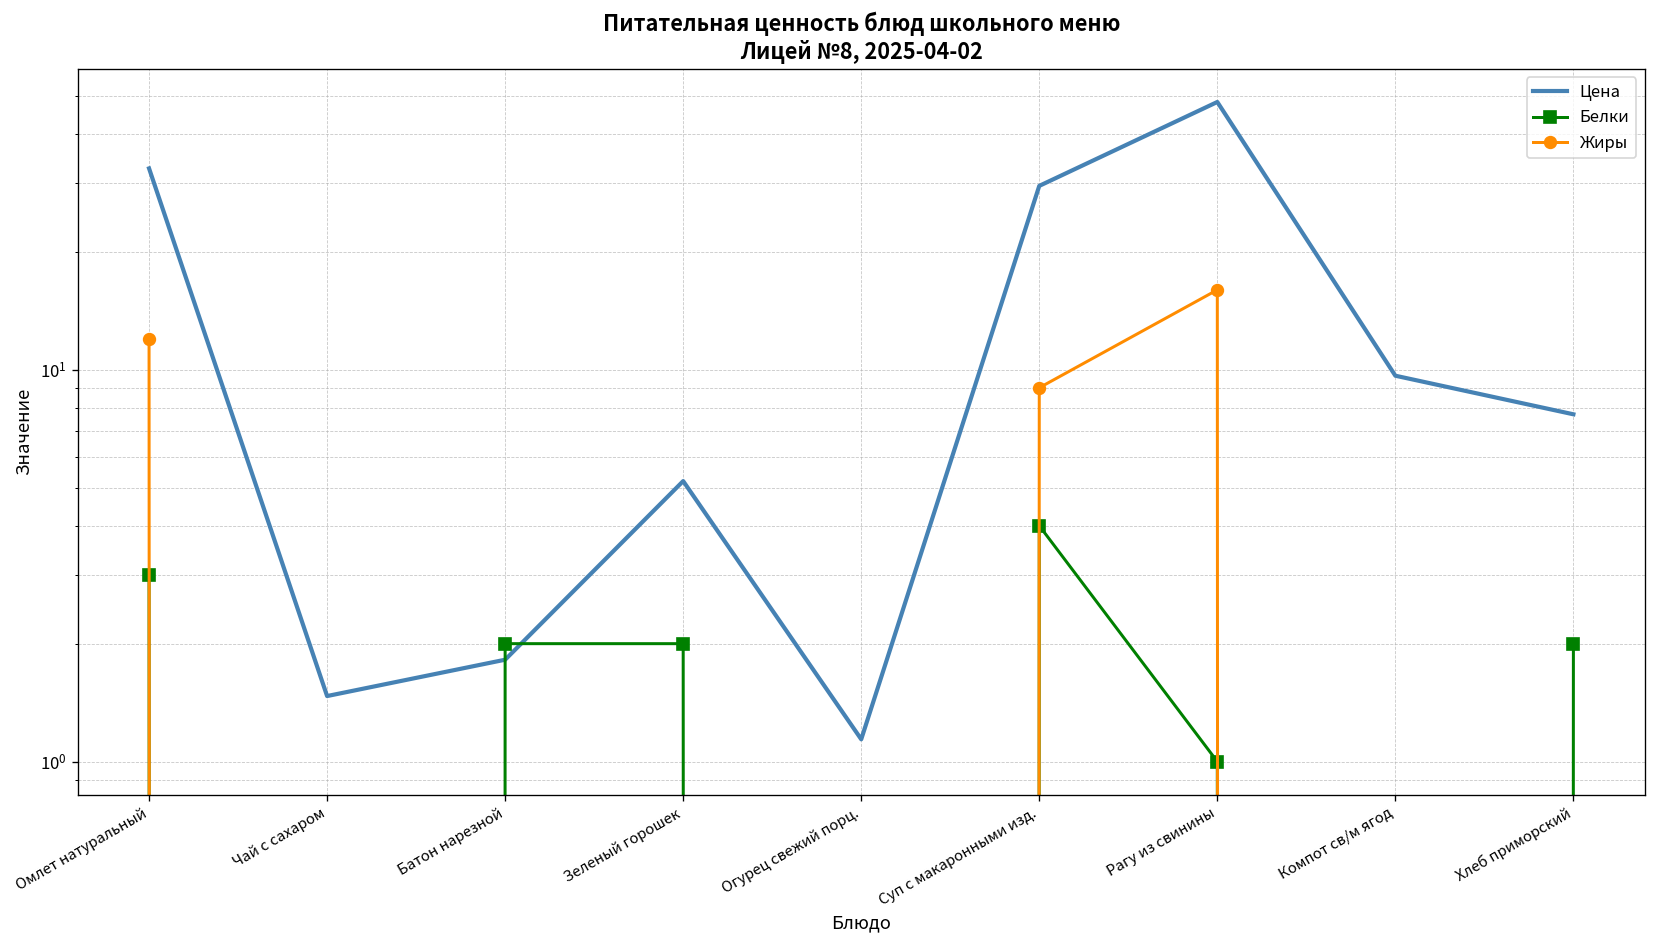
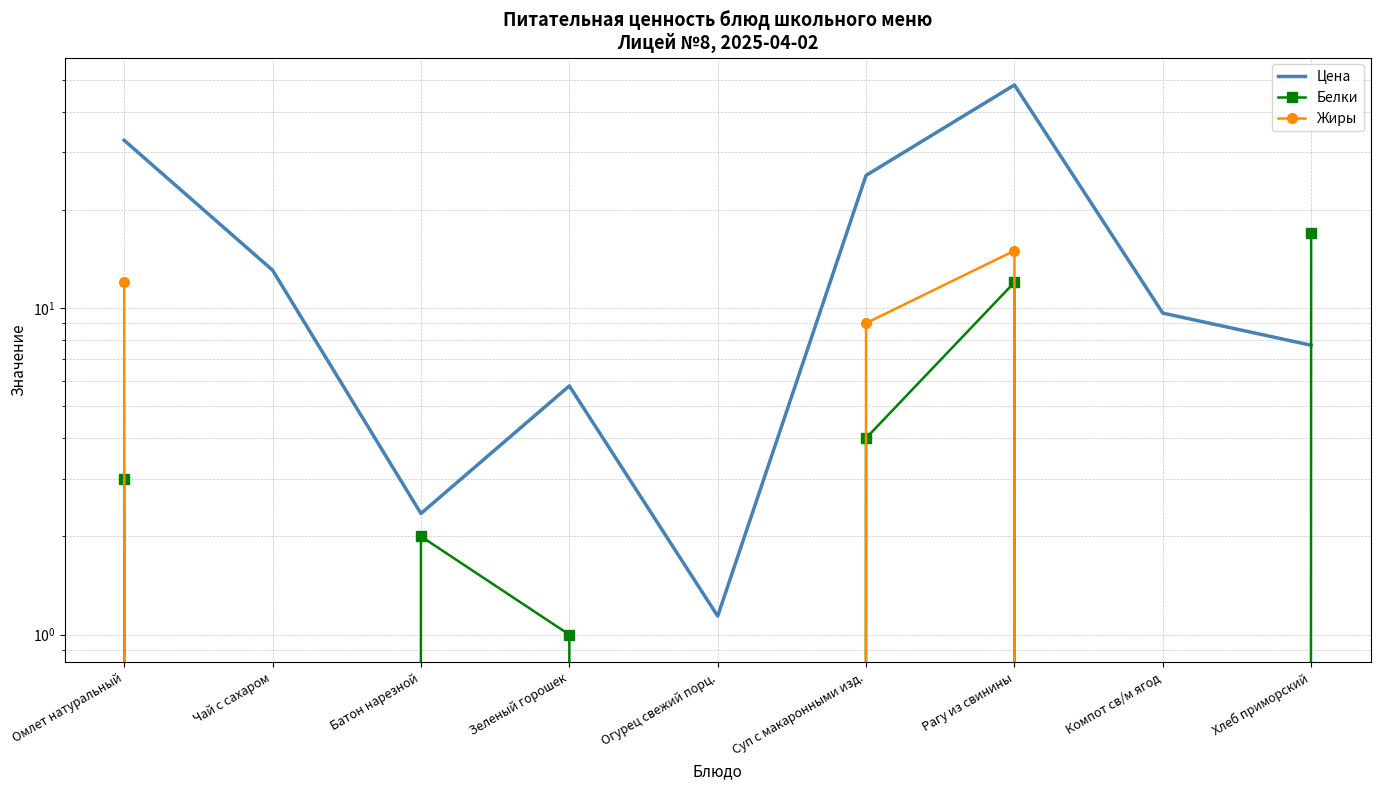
Цена, Чай с сахаром: 1.5 -> 13.1
Цена, Батон нарезной: 1.8 -> 2.4
Цена, Зеленый горошек: 5.2 -> 5.8
Белки, Зеленый горошек: 2 -> 1
Цена, Суп с макаронными изд.: 29 -> 26
Белки, Рагу из свинины: 1 -> 12
Жиры, Рагу из свинины: 16 -> 15
Белки, Хлеб приморский: 2 -> 17
